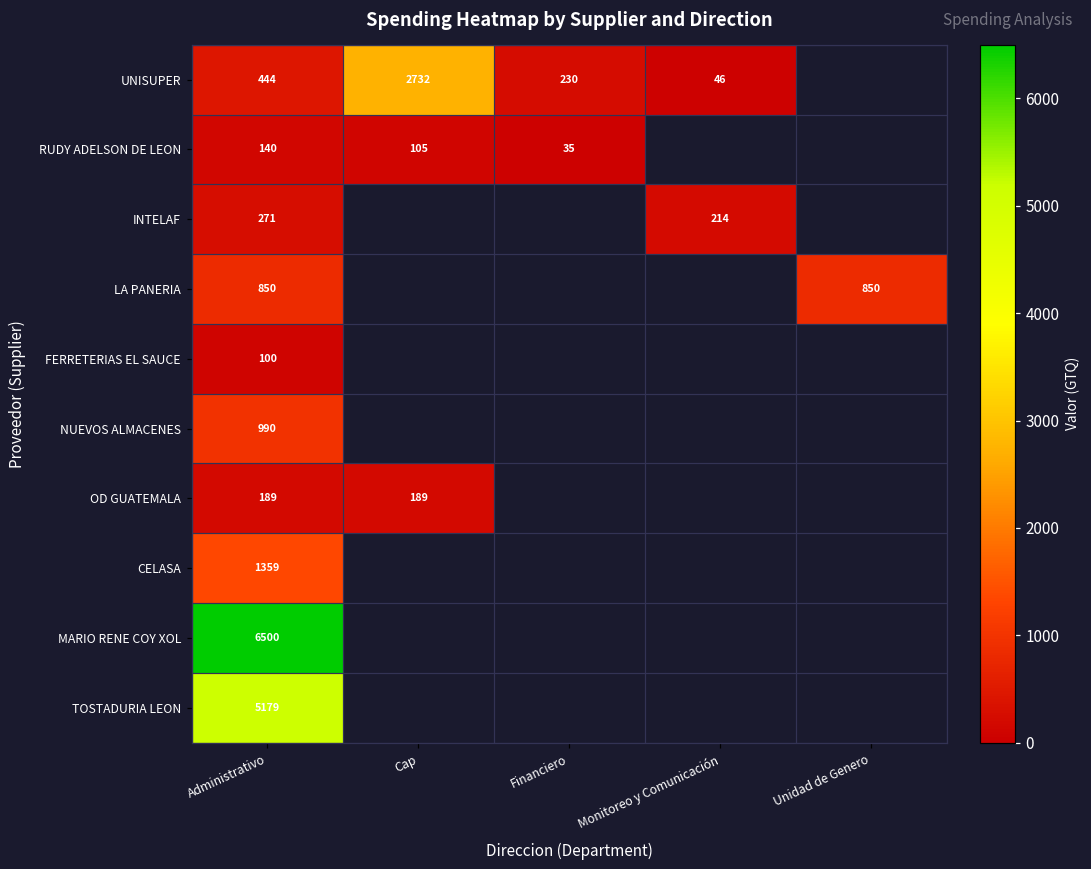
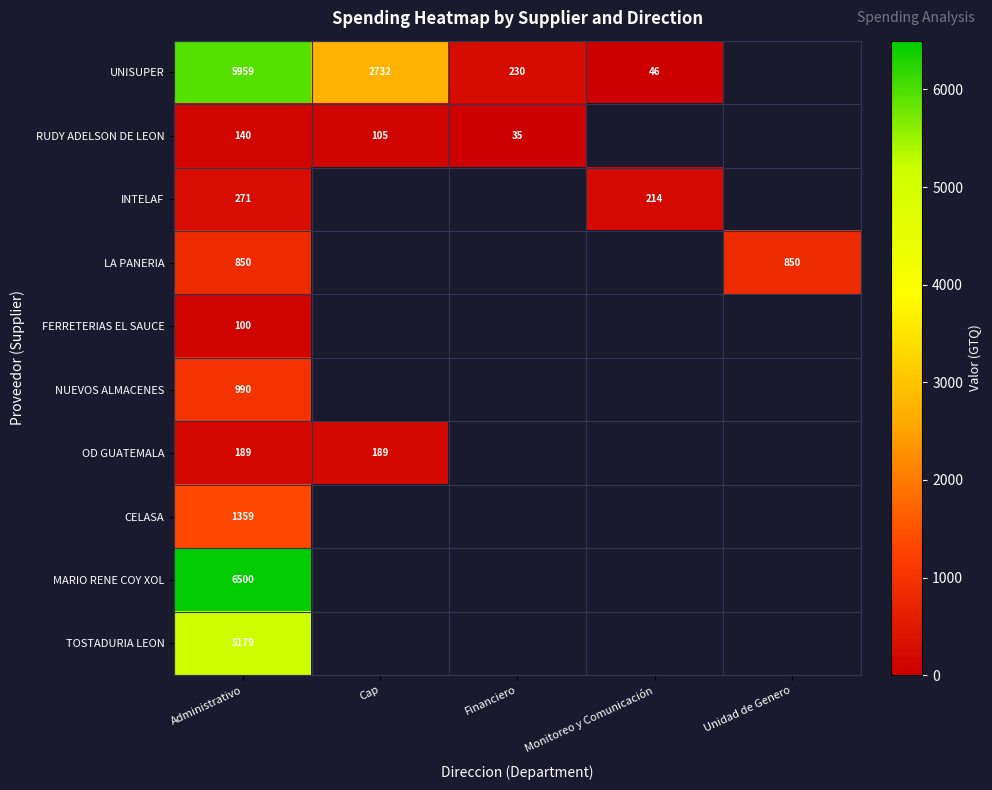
UNISUPER, Administrativo: 444 -> 5959
